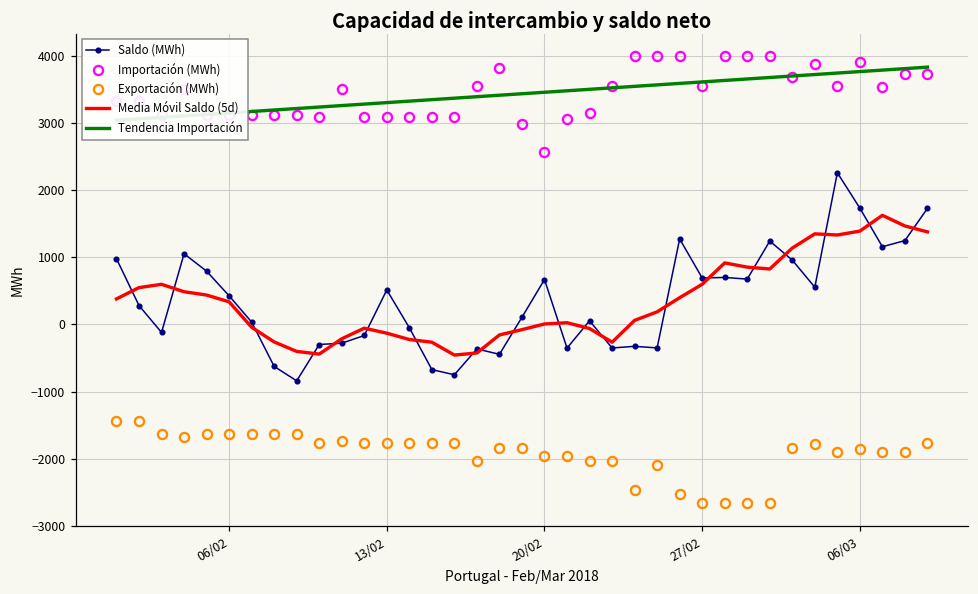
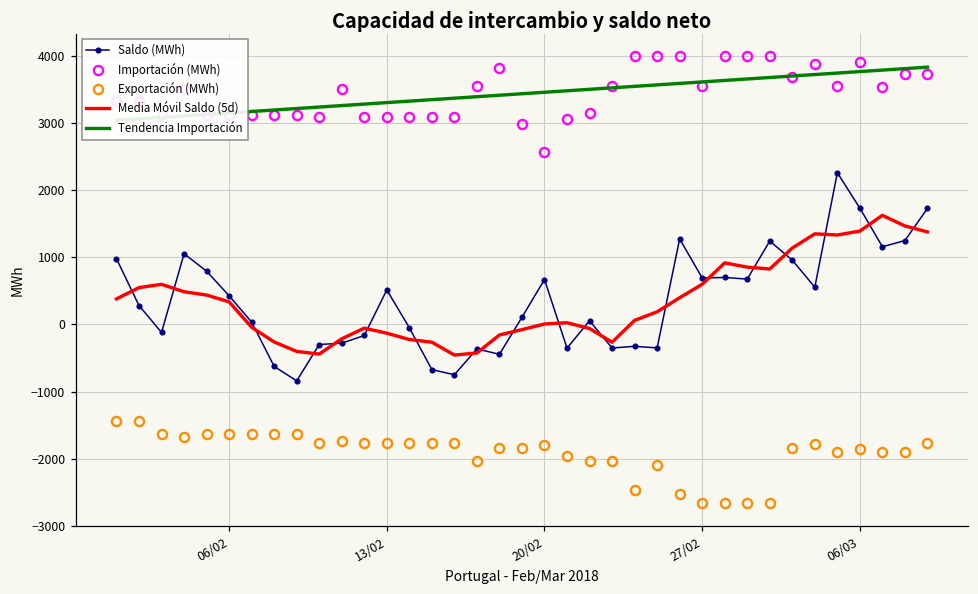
Exportación (MWh), 20/02: -2000 -> -1800
